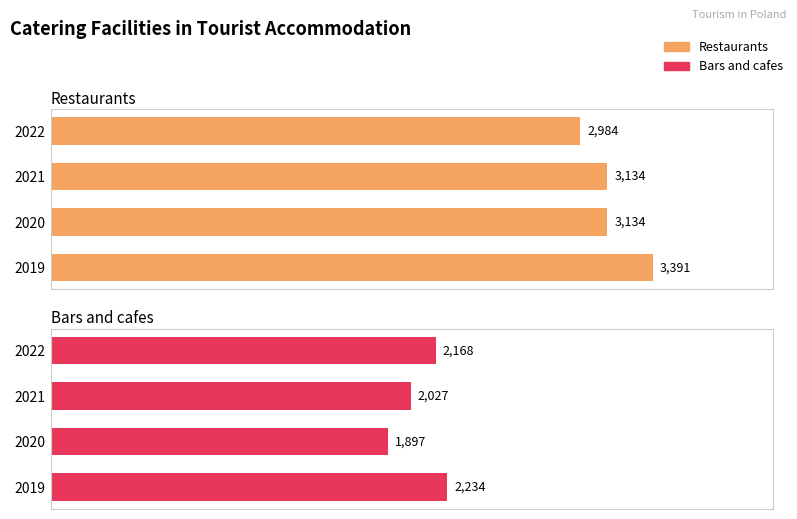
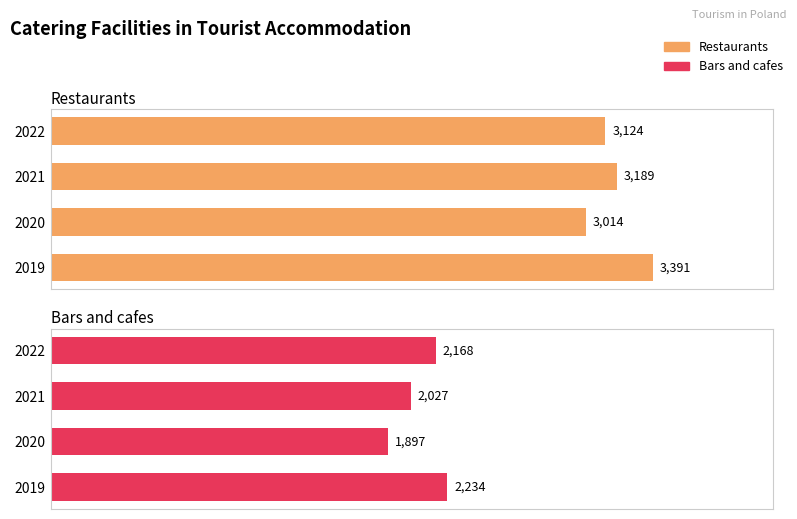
Restaurants, 2022: 2,984 -> 3,124
Restaurants, 2021: 3,134 -> 3,189
Restaurants, 2020: 3,134 -> 3,014
